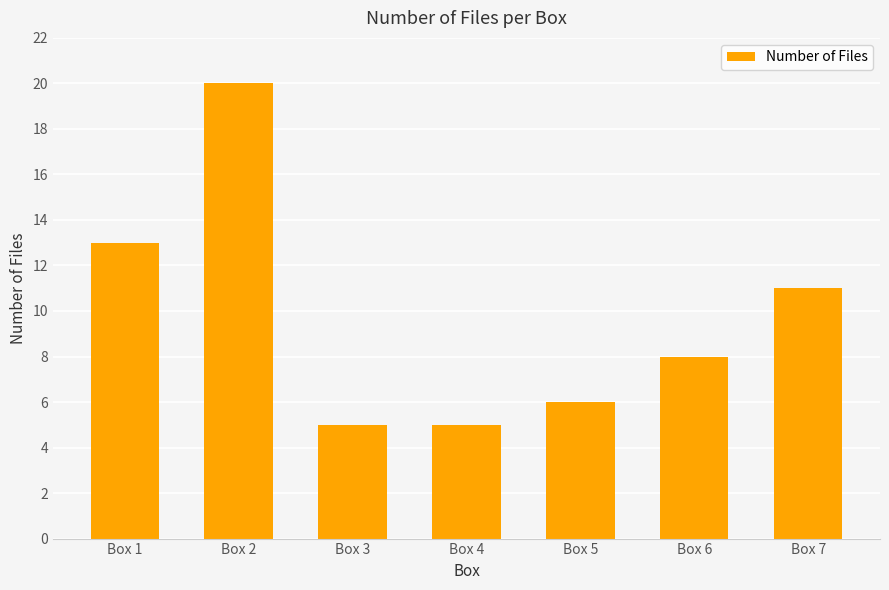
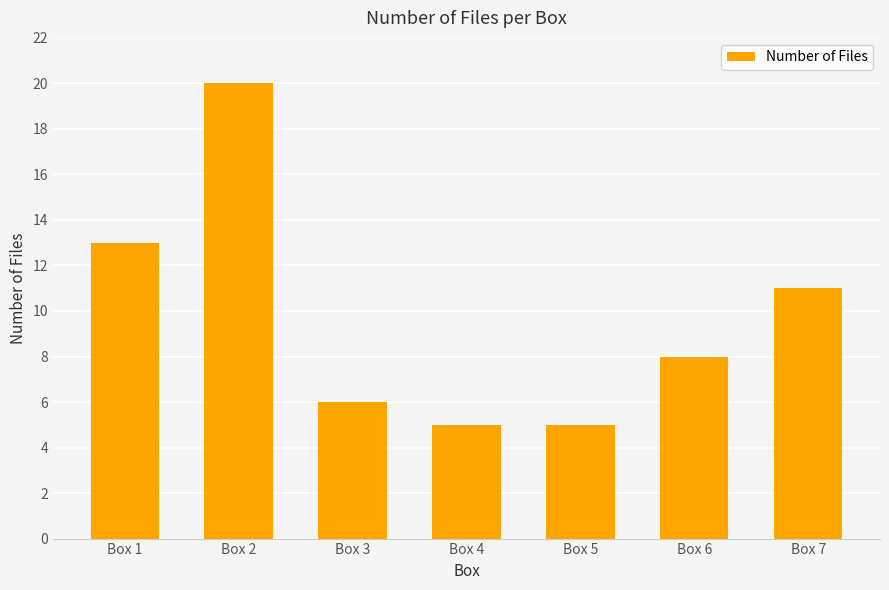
Box 3: 5 -> 6
Box 5: 6 -> 5
